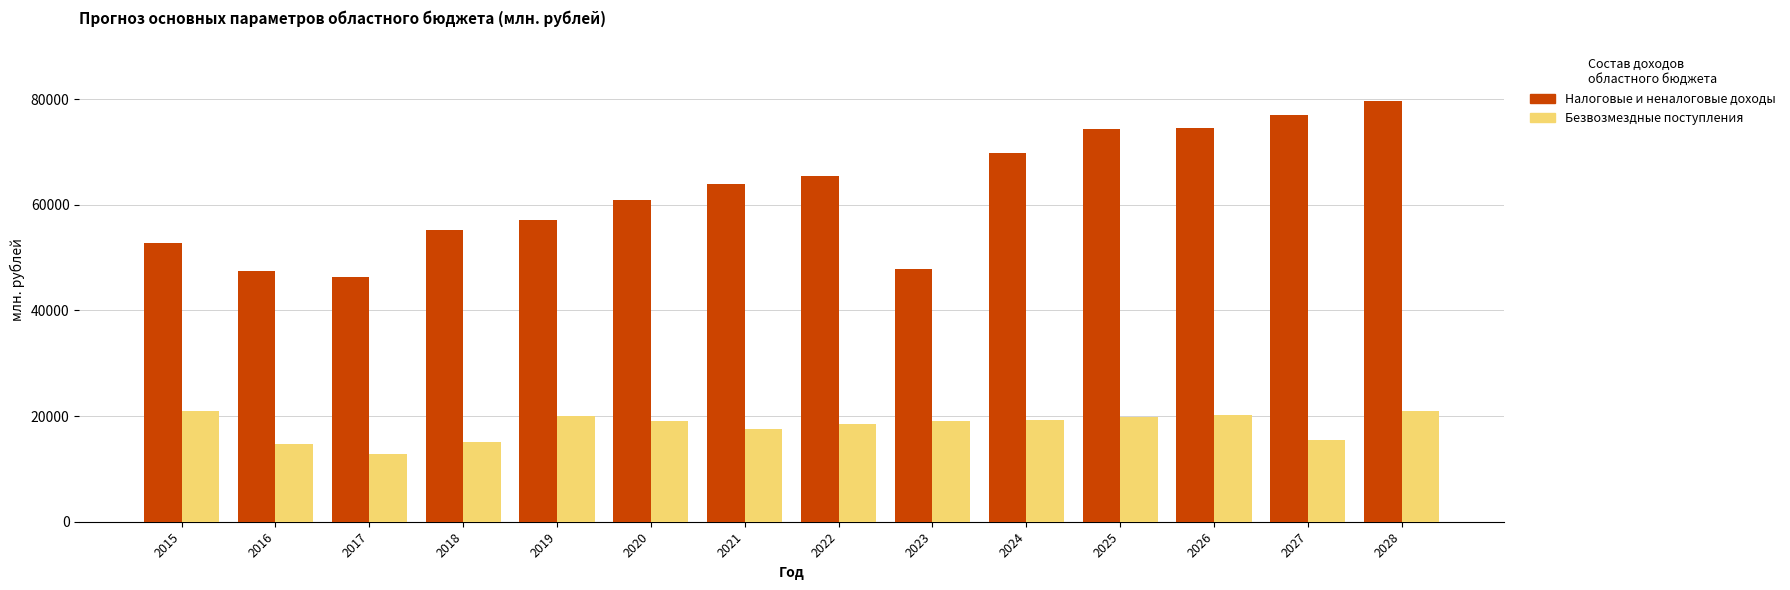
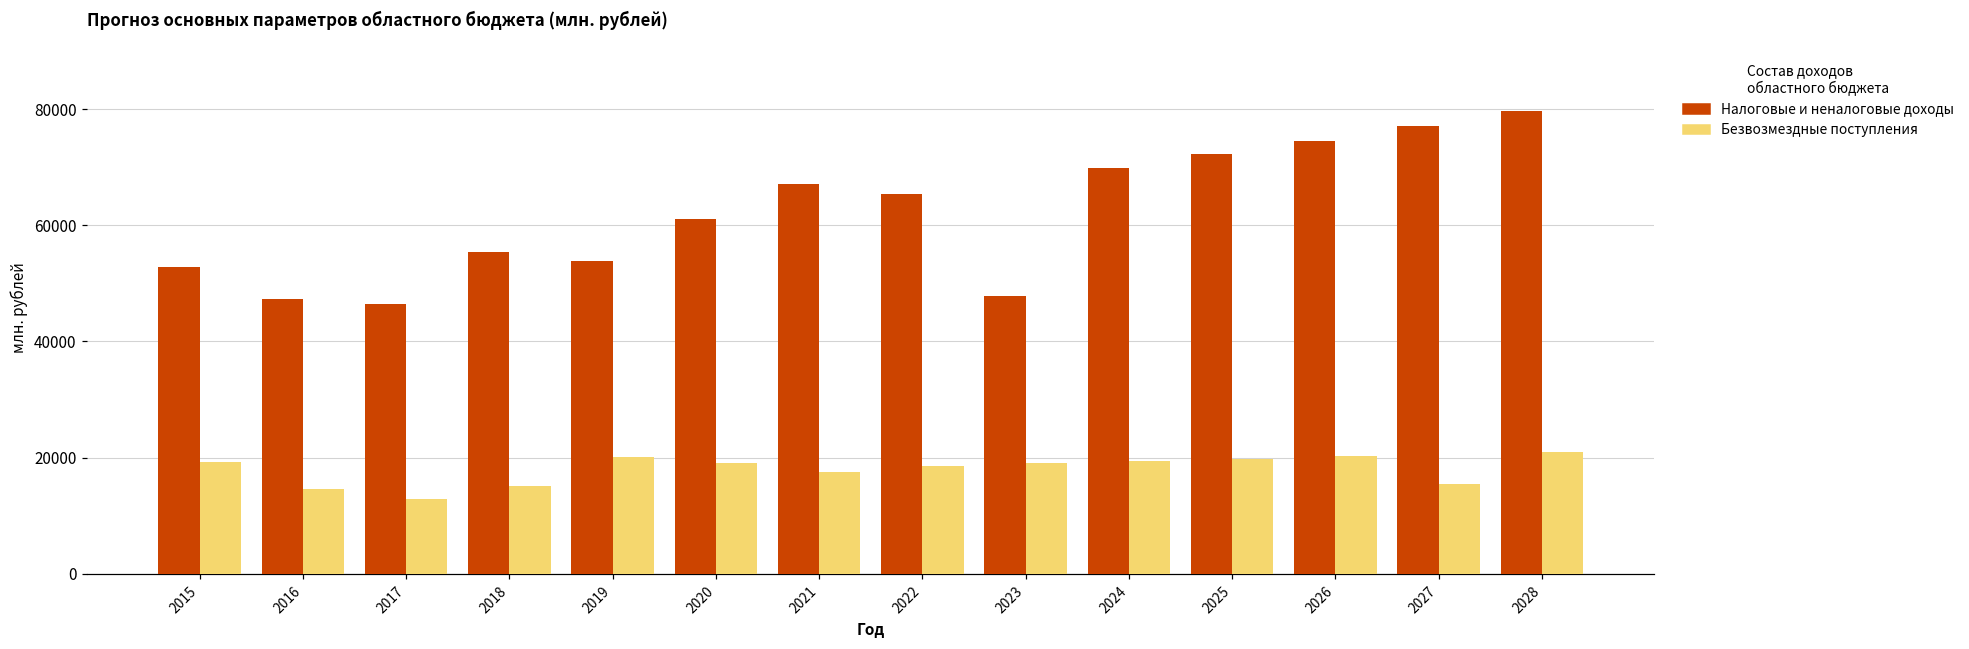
Безвозмездные поступления, 2015: 21000 -> 19000
Налоговые и неналоговые доходы, 2019: 57000 -> 54000
Налоговые и неналоговые доходы, 2021: 64000 -> 67000
Налоговые и неналоговые доходы, 2025: 74000 -> 72000
